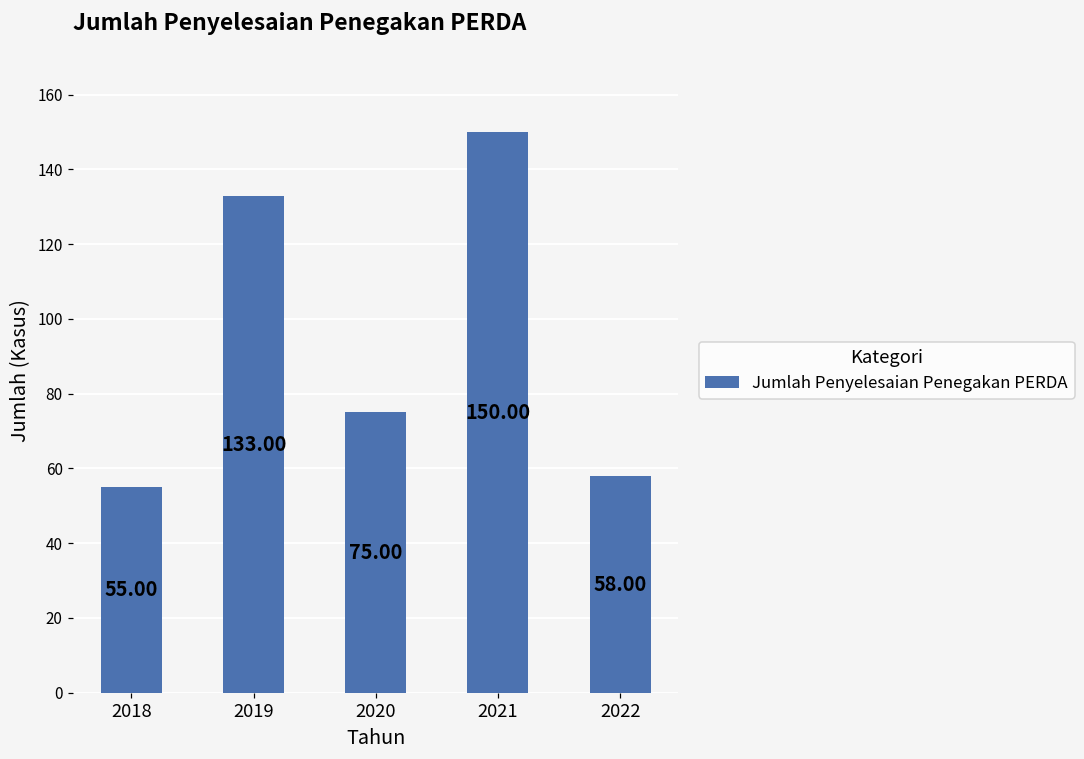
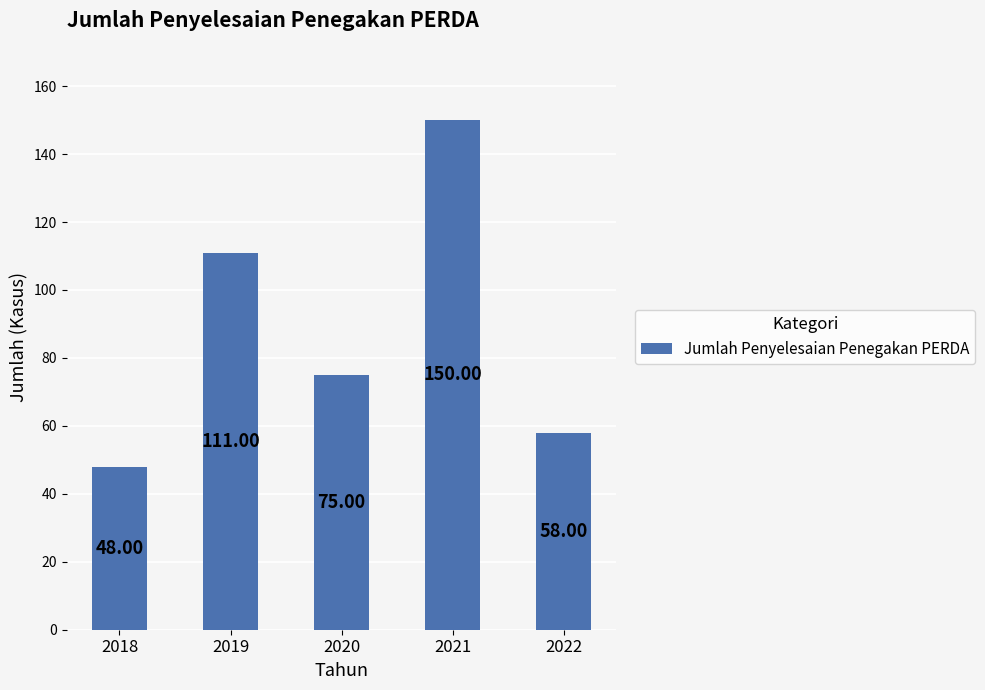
2018: 55.00 -> 48.00
2019: 133.00 -> 111.00
